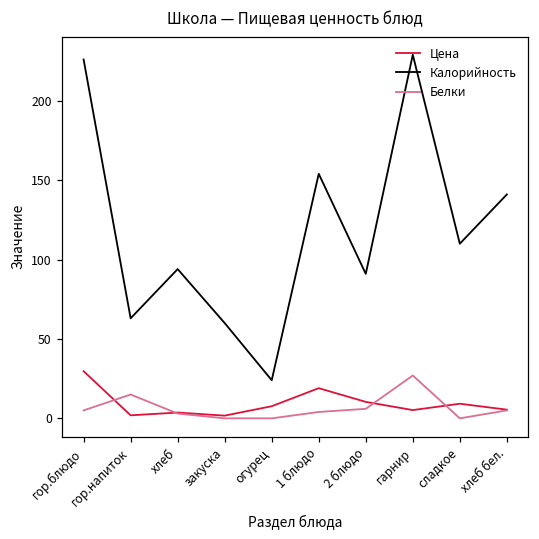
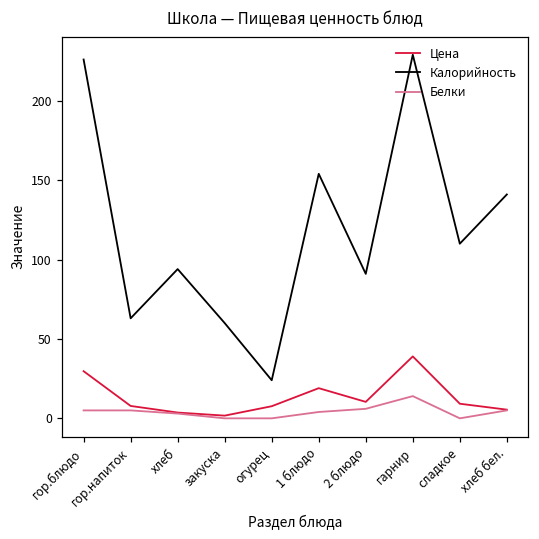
Цена, гор.напиток: 2 -> 8
Белки, гор.напиток: 15 -> 5
Цена, гарнир: 5 -> 39
Белки, гарнир: 27 -> 14
